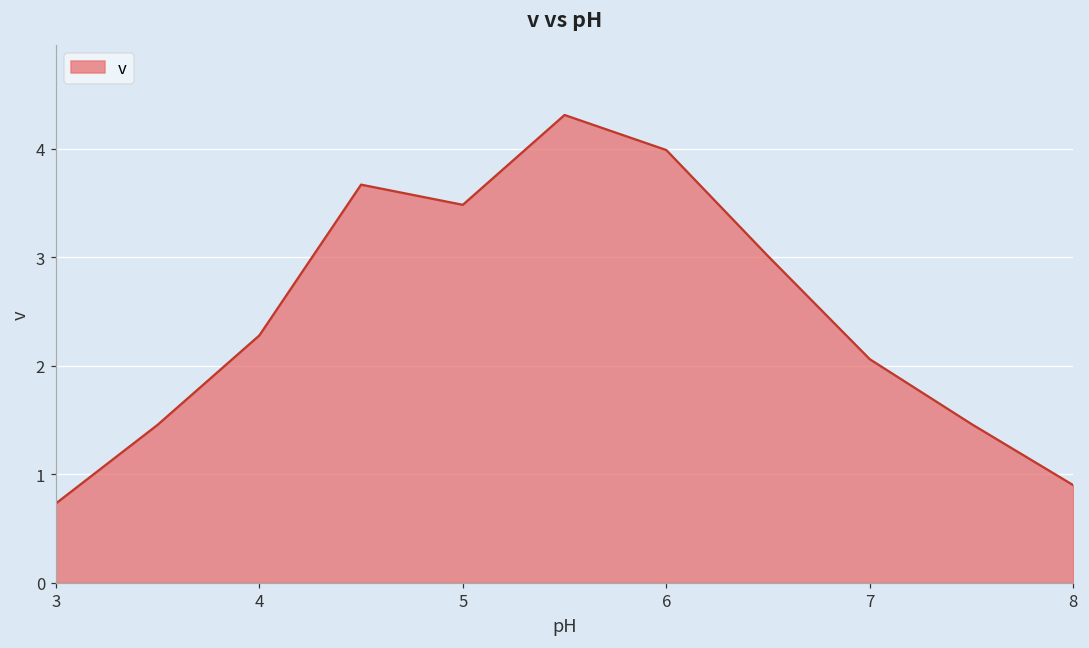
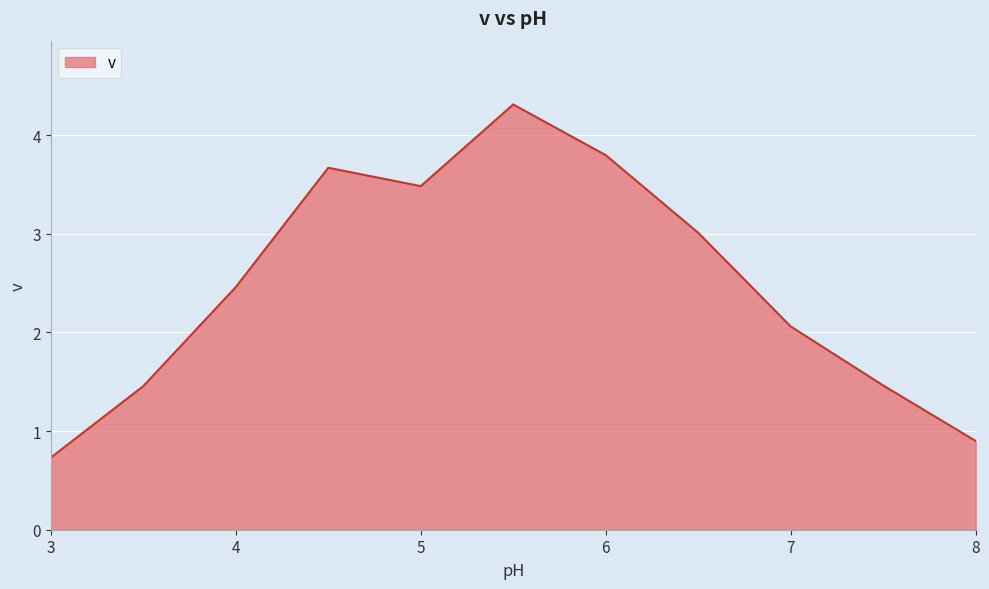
4: 2.3 -> 2.5
6: 4.0 -> 3.8
